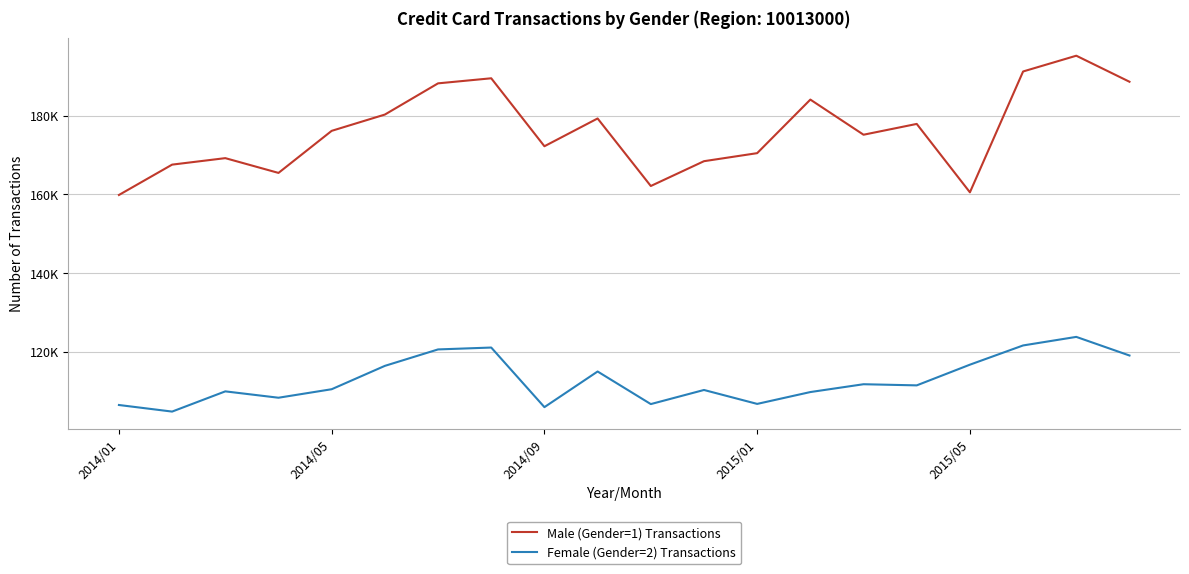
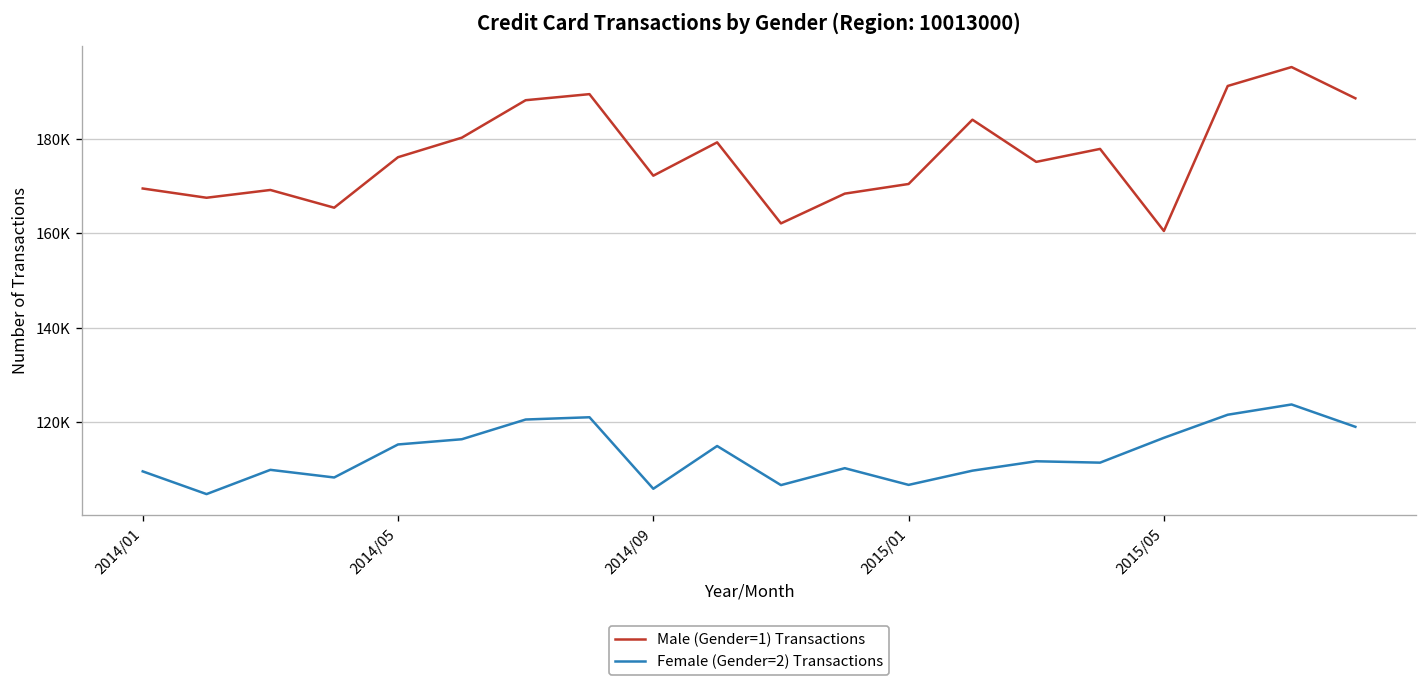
Male (Gender=1) Transactions, 2014/01: 160000 -> 170000
Female (Gender=2) Transactions, 2014/01: 106000 -> 110000
Female (Gender=2) Transactions, 2014/05: 111000 -> 115000
